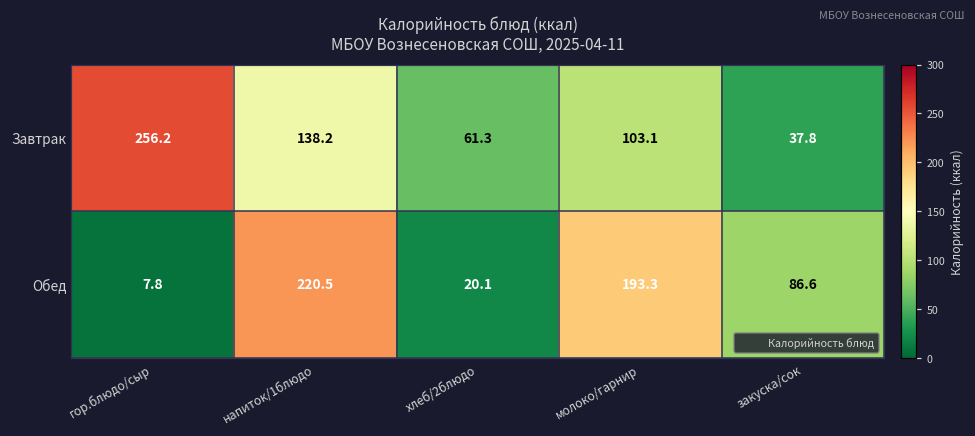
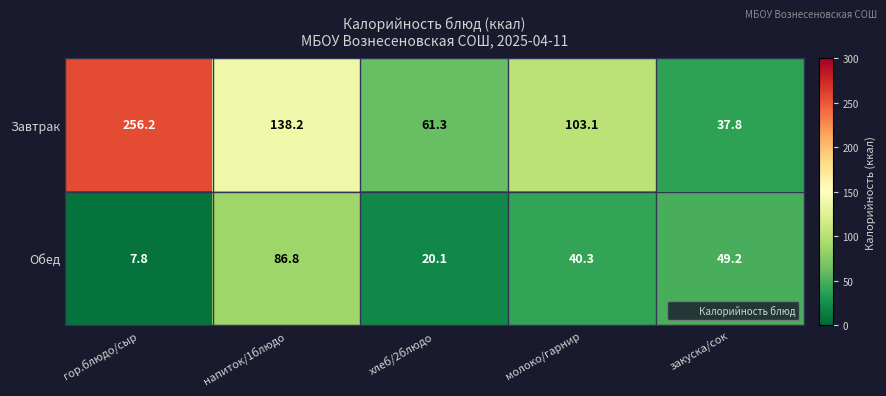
Обед, напиток/1блюдо: 220.5 -> 86.8
Обед, молоко/гарнир: 193.3 -> 40.3
Обед, закуска/сок: 86.6 -> 49.2
